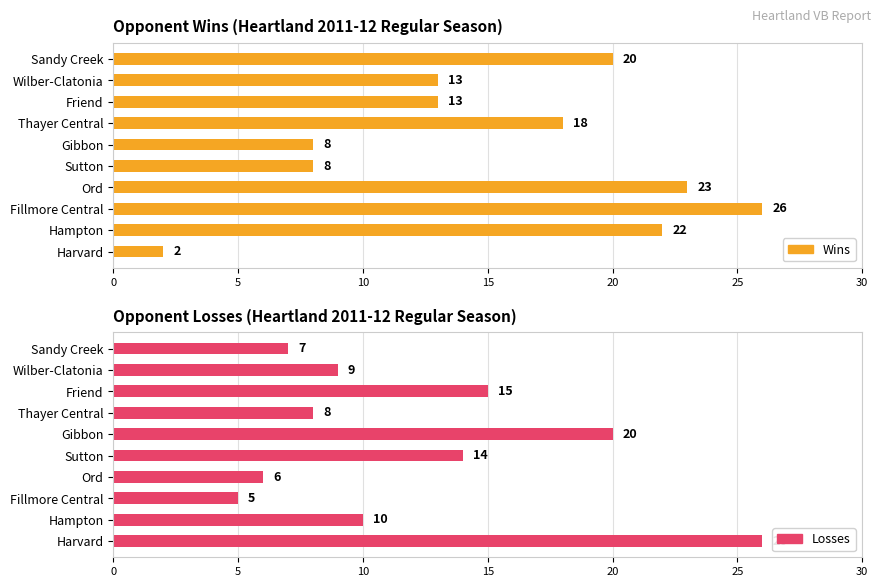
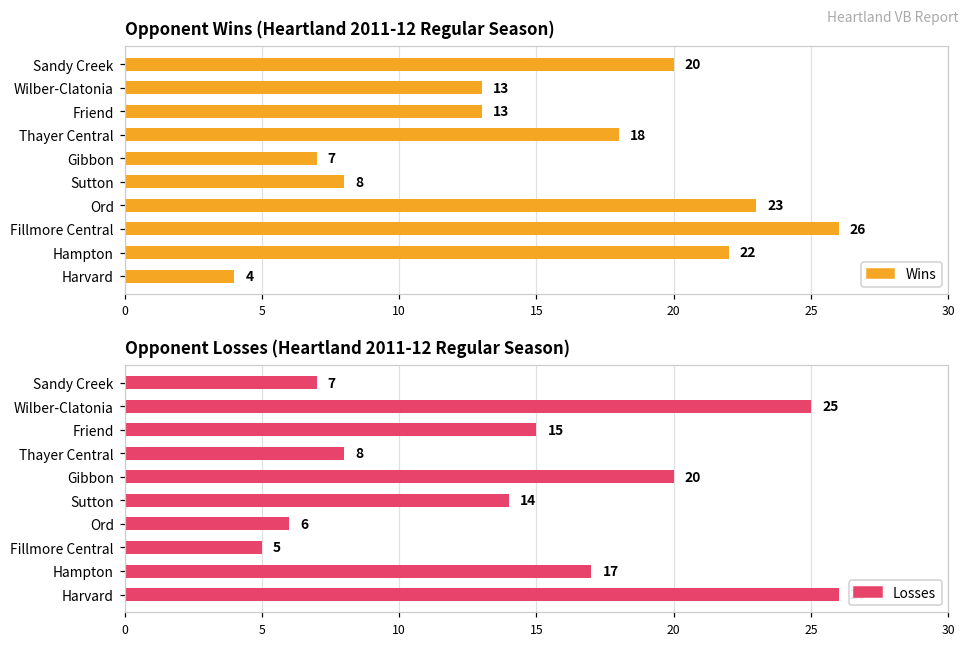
Opponent Wins (Heartland 2011-12 Regular Season), Gibbon: 8 -> 7
Opponent Wins (Heartland 2011-12 Regular Season), Harvard: 2 -> 4
Opponent Losses (Heartland 2011-12 Regular Season), Wilber-Clatonia: 9 -> 25
Opponent Losses (Heartland 2011-12 Regular Season), Hampton: 10 -> 17
